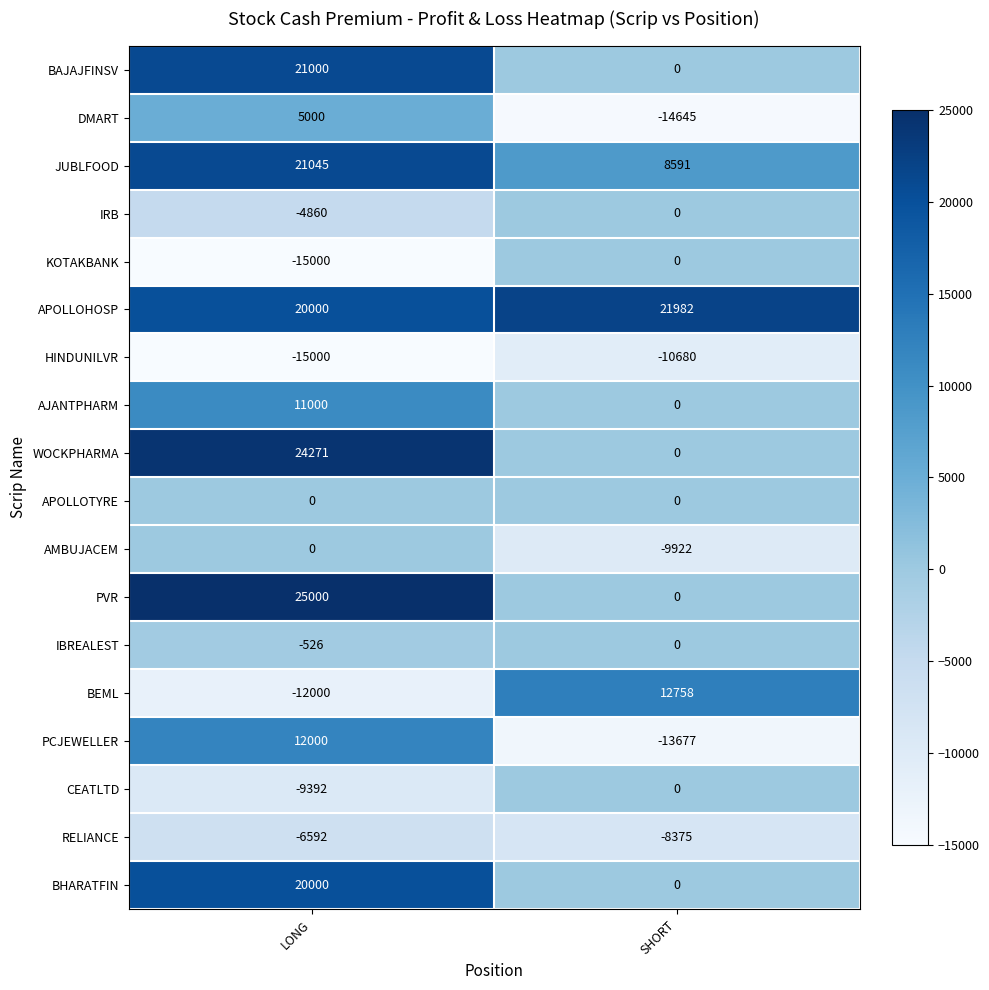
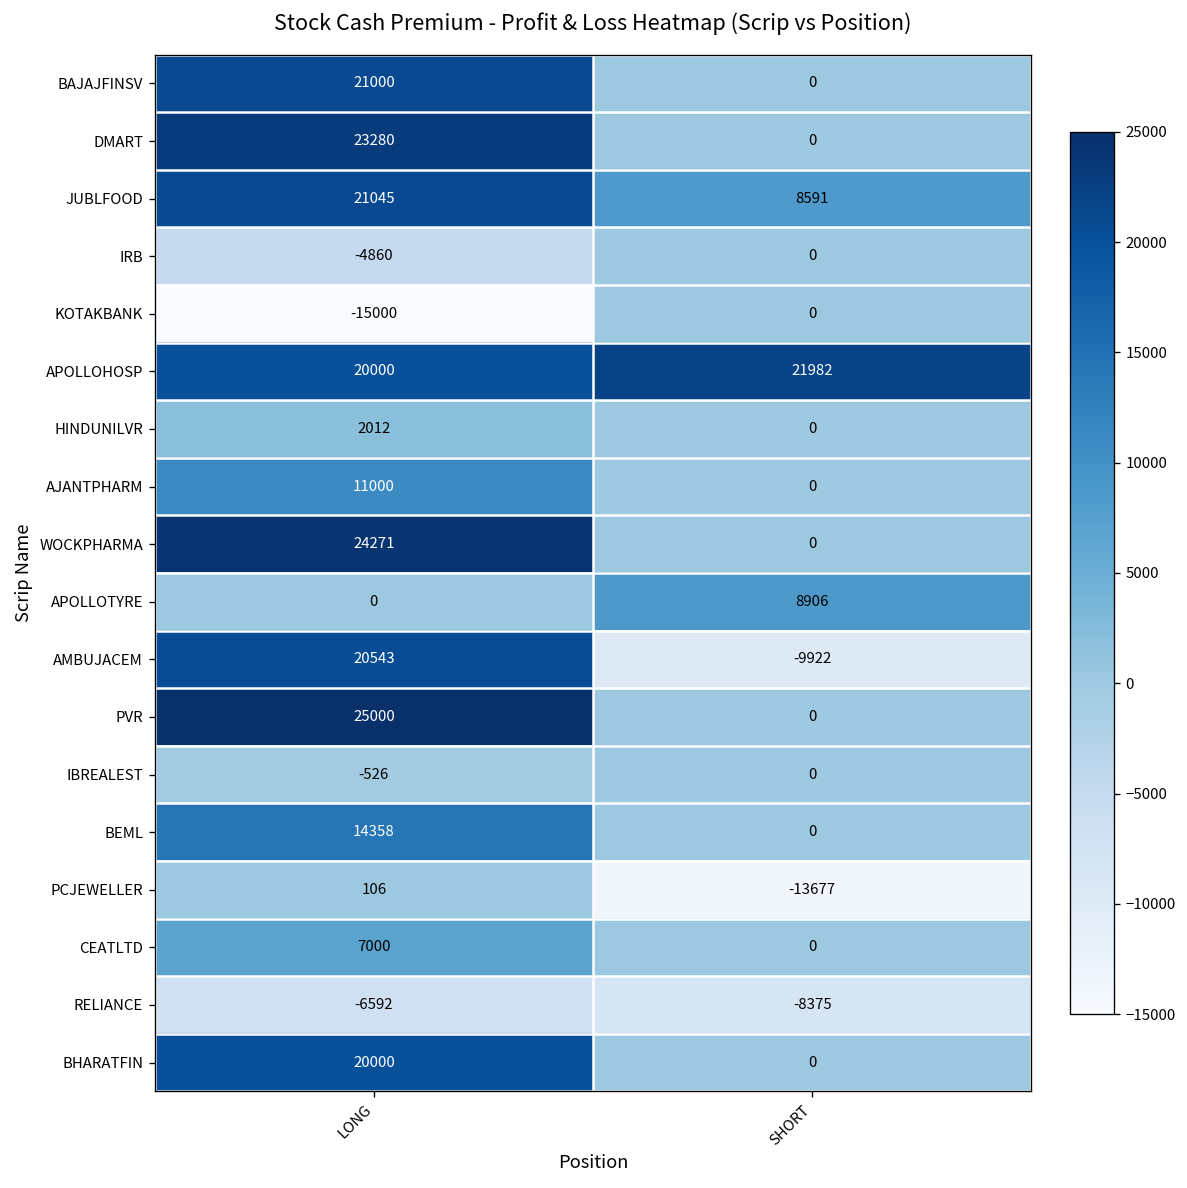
DMART, LONG: 5000 -> 23280
DMART, SHORT: -14645 -> 0
HINDUNILVR, LONG: -15000 -> 2012
HINDUNILVR, SHORT: -10680 -> 0
APOLLOTYRE, SHORT: 0 -> 8906
AMBUJACEM, LONG: 0 -> 20543
BEML, LONG: -12000 -> 14358
BEML, SHORT: 12758 -> 0
PCJEWELLER, LONG: 12000 -> 106
CEATLTD, LONG: -9392 -> 7000
